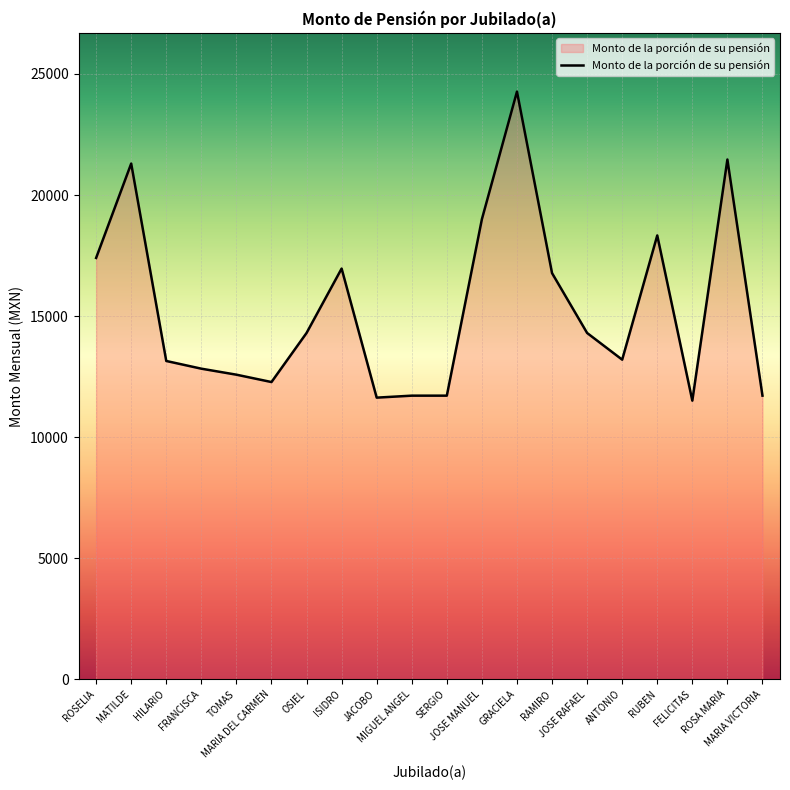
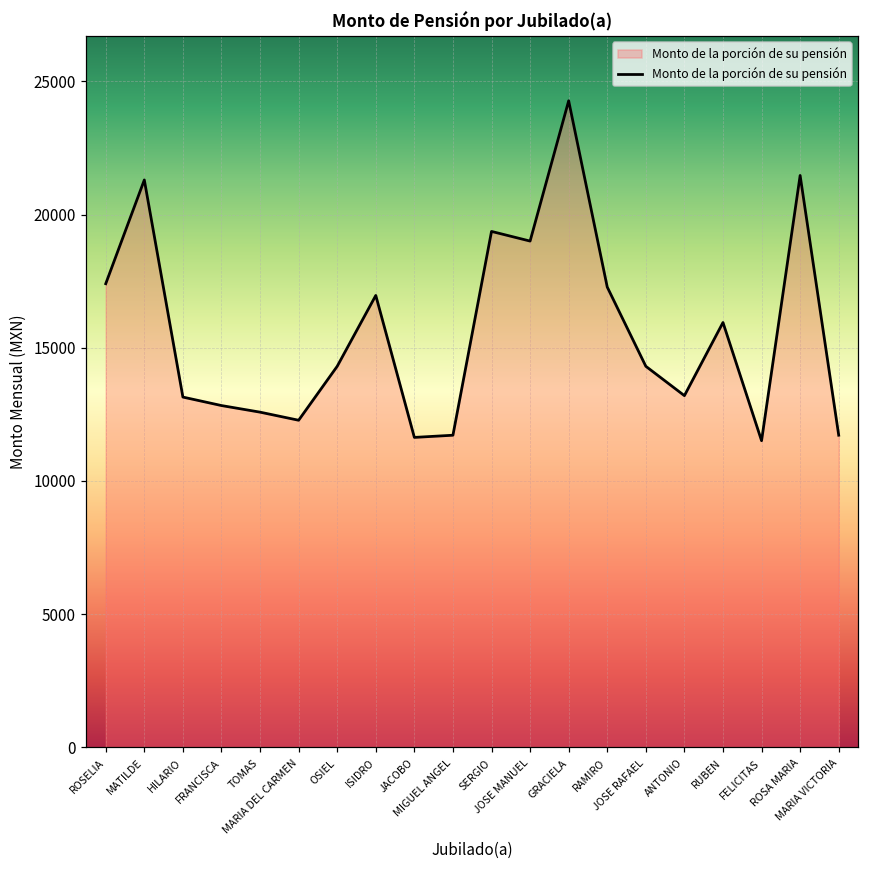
SERGIO: 11700 -> 19400
RAMIRO: 16800 -> 17300
RUBEN: 18300 -> 15900
